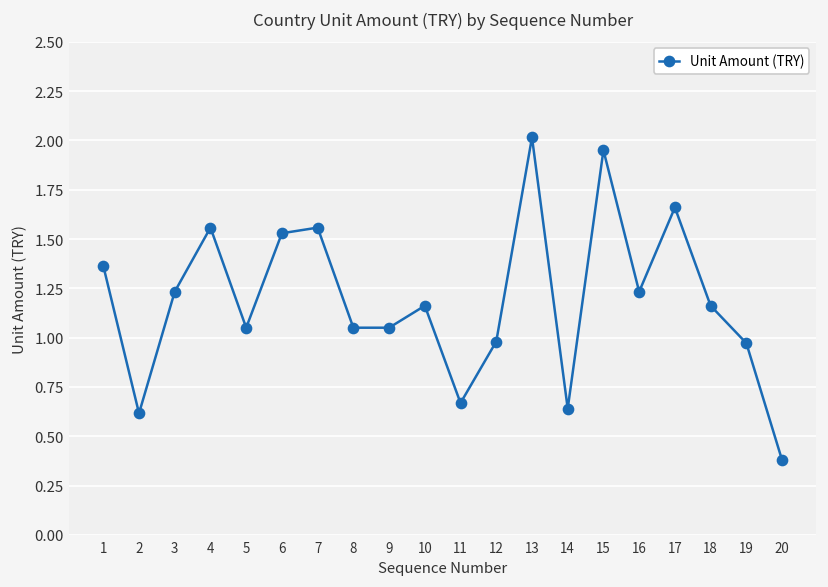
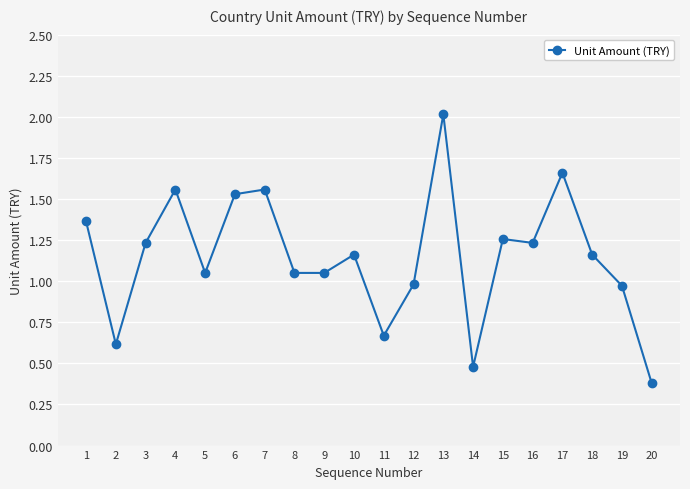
14: 0.64 -> 0.48
15: 1.95 -> 1.26
